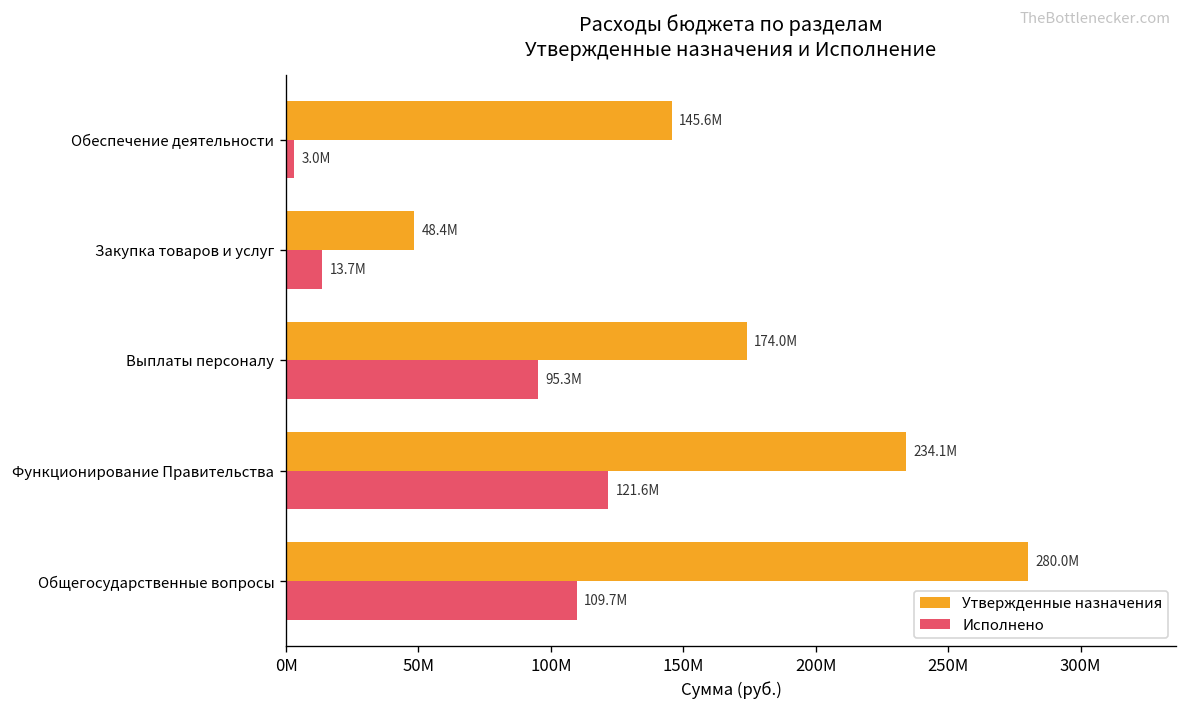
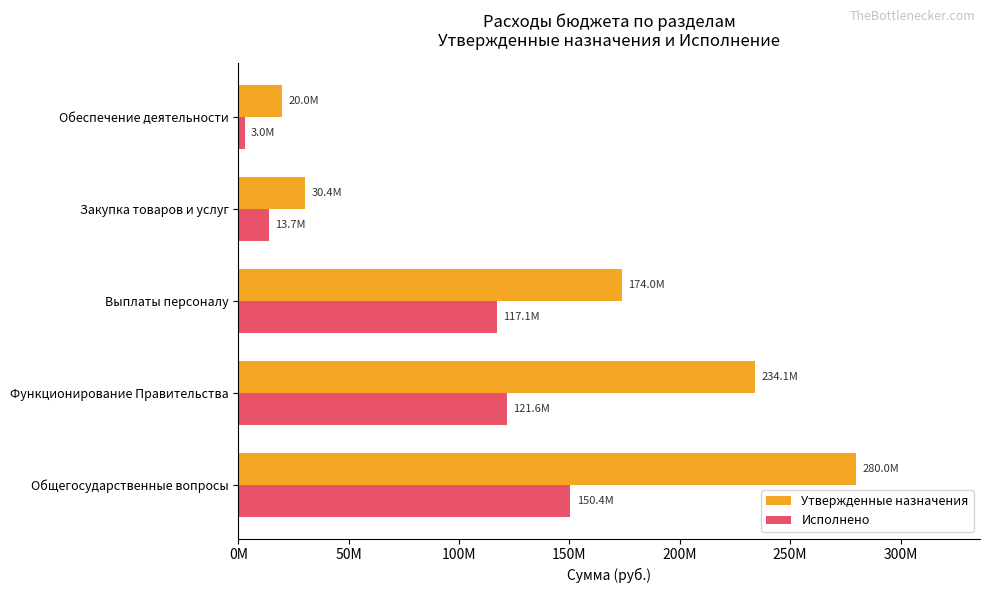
Утвержденные назначения, Обеспечение деятельности: 145.6M -> 20.0M
Утвержденные назначения, Закупка товаров и услуг: 48.4M -> 30.4M
Исполнено, Выплаты персоналу: 95.3M -> 117.1M
Исполнено, Общегосударственные вопросы: 109.7M -> 150.4M
